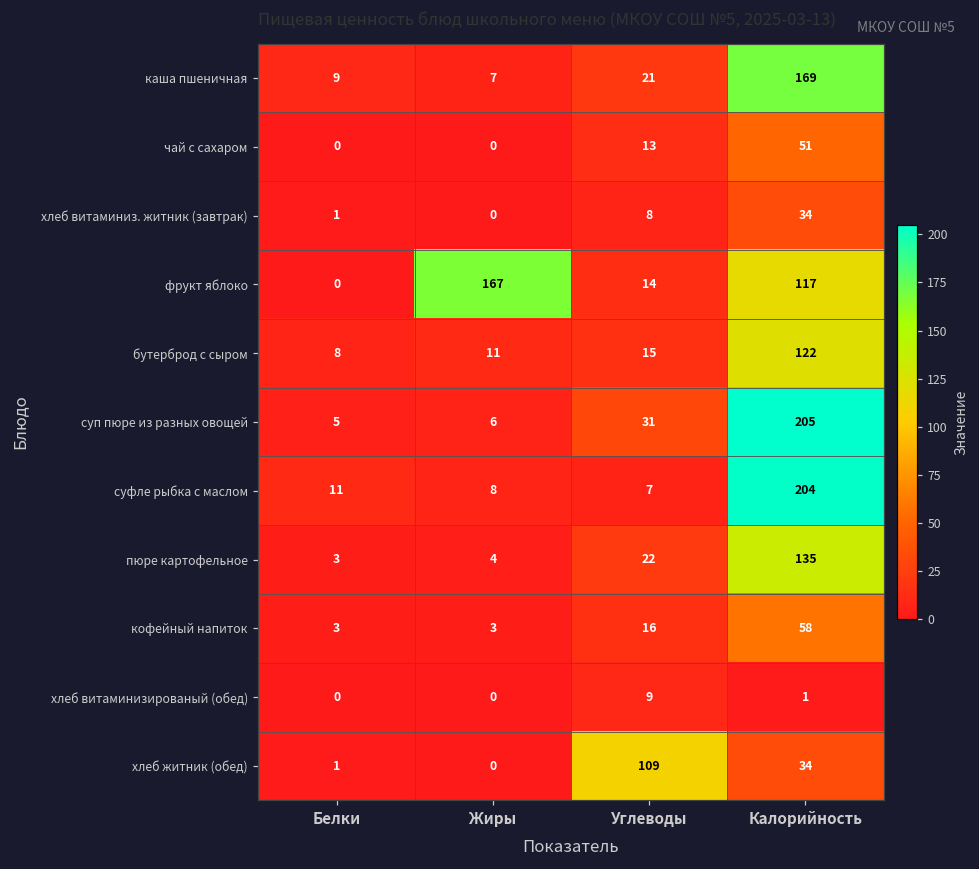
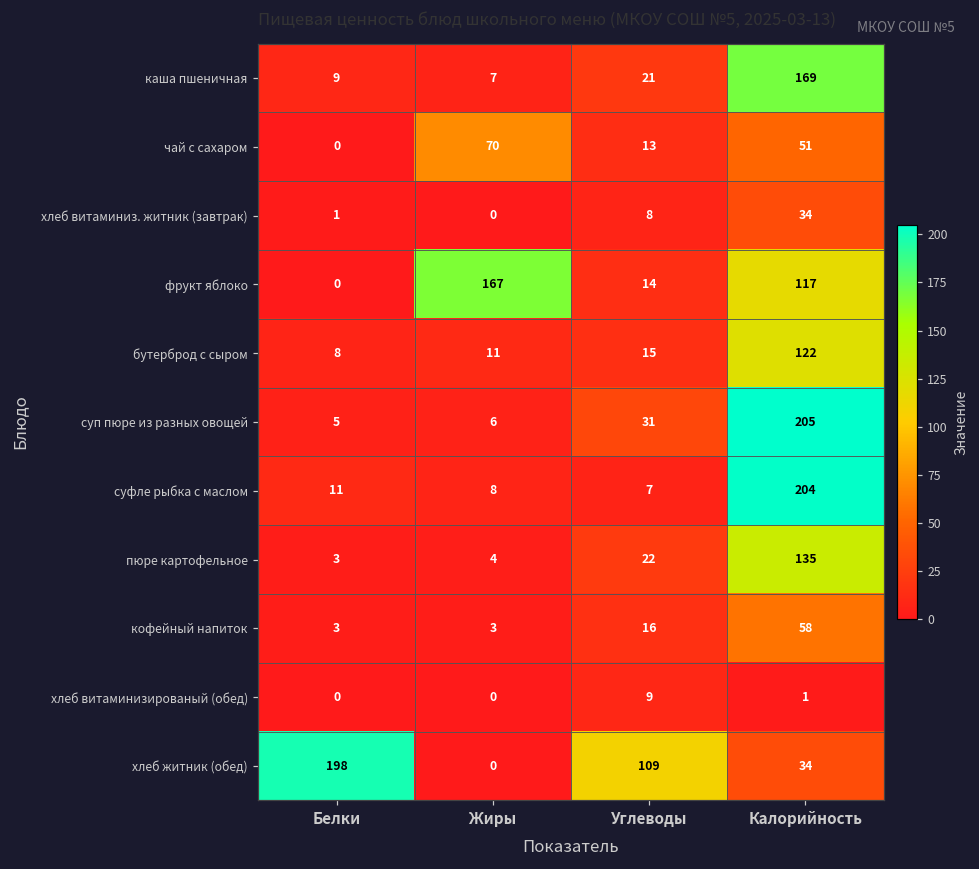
чай с сахаром, Жиры: 0 -> 70
хлеб житник (обед), Белки: 1 -> 198
